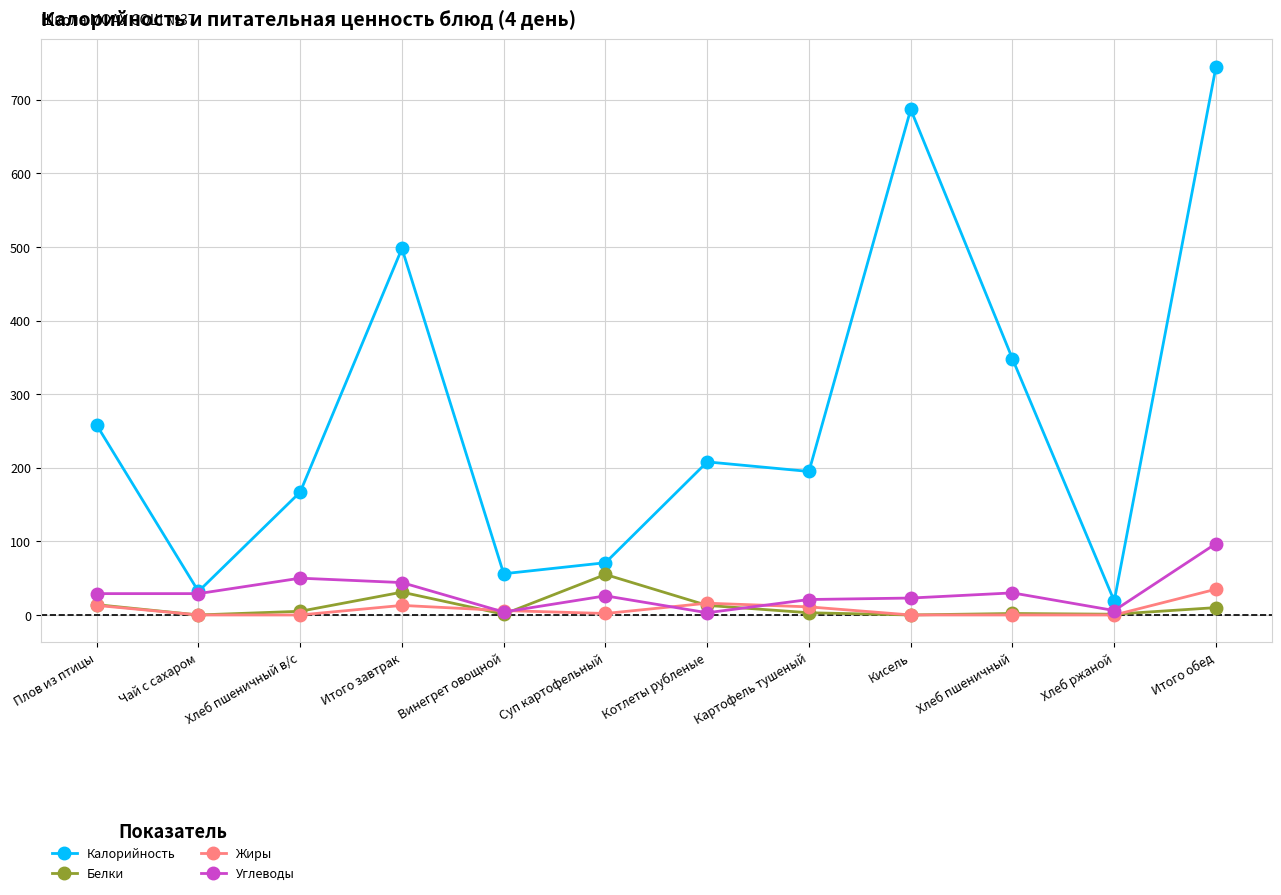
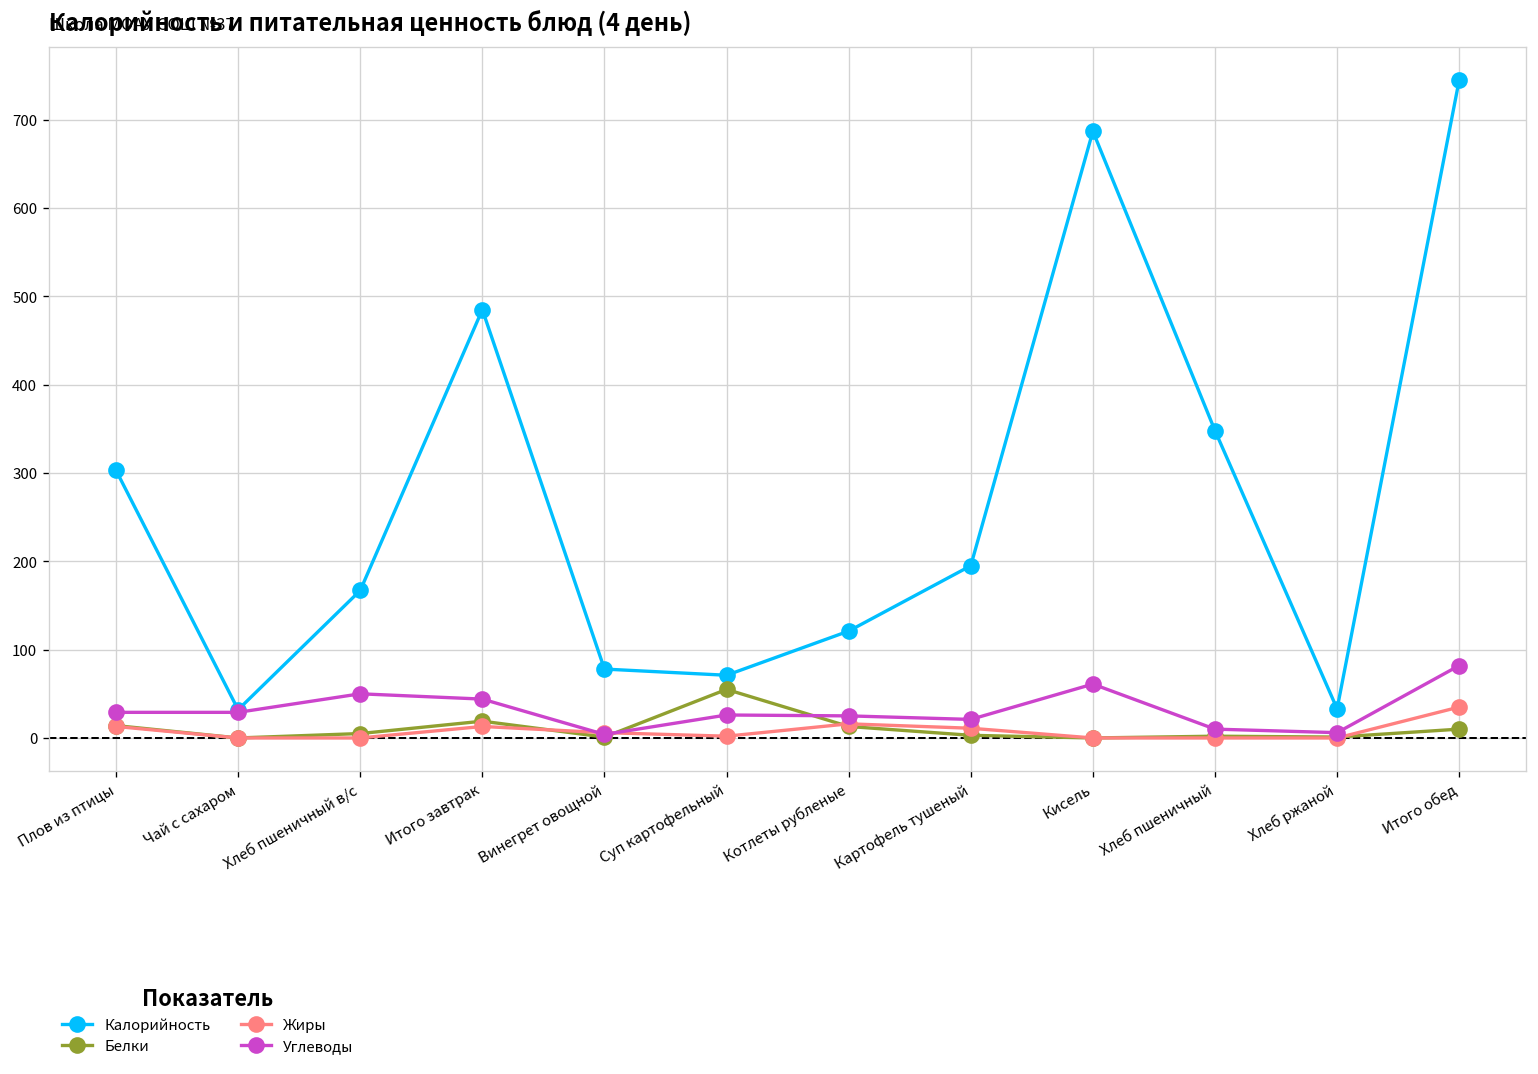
Калорийность, Плов из птицы: 260 -> 300
Калорийность, Итого завтрак: 500 -> 490
Белки, Итого завтрак: 30 -> 20
Калорийность, Винегрет овощной: 60 -> 80
Калорийность, Котлеты рубленые: 210 -> 120
Углеводы, Котлеты рубленые: 0 -> 30
Углеводы, Кисель: 20 -> 60
Углеводы, Хлеб пшеничный: 30 -> 10
Калорийность, Хлеб ржаной: 20 -> 30
Углеводы, Итого обед: 100 -> 80
